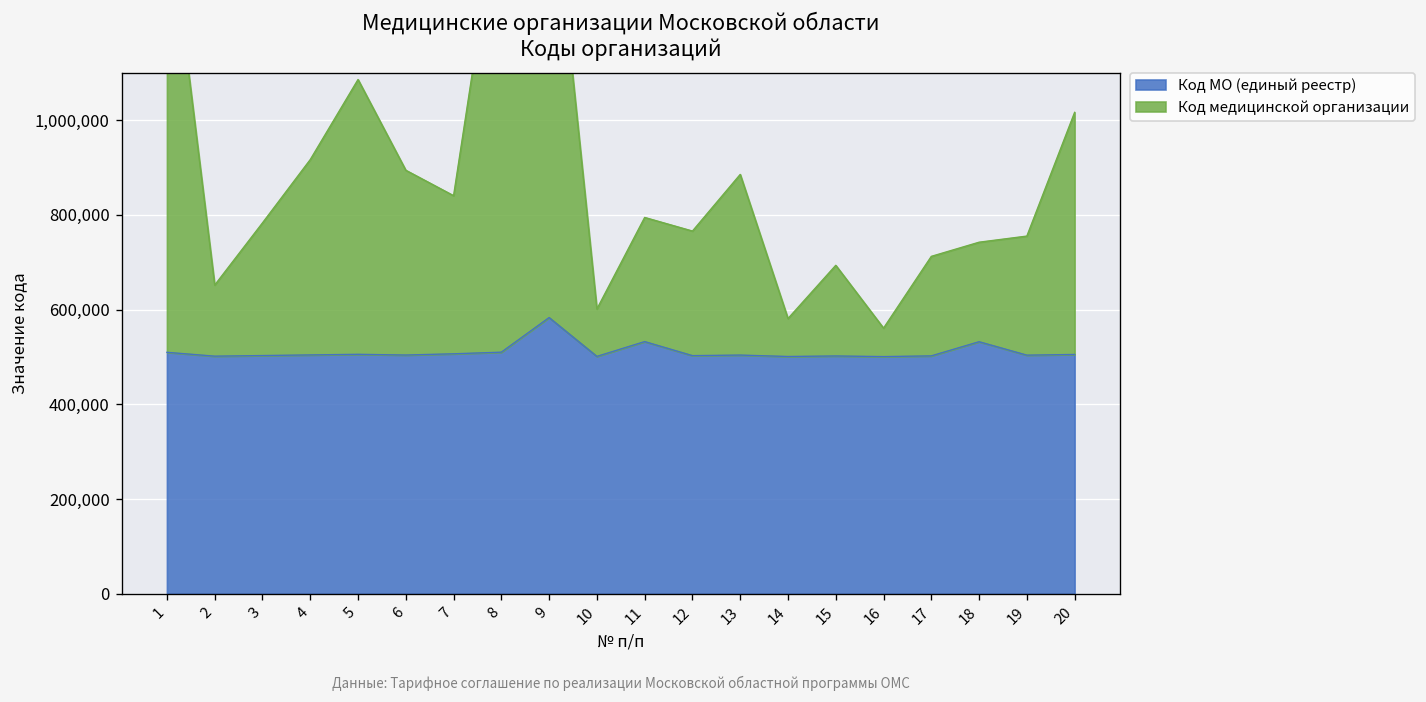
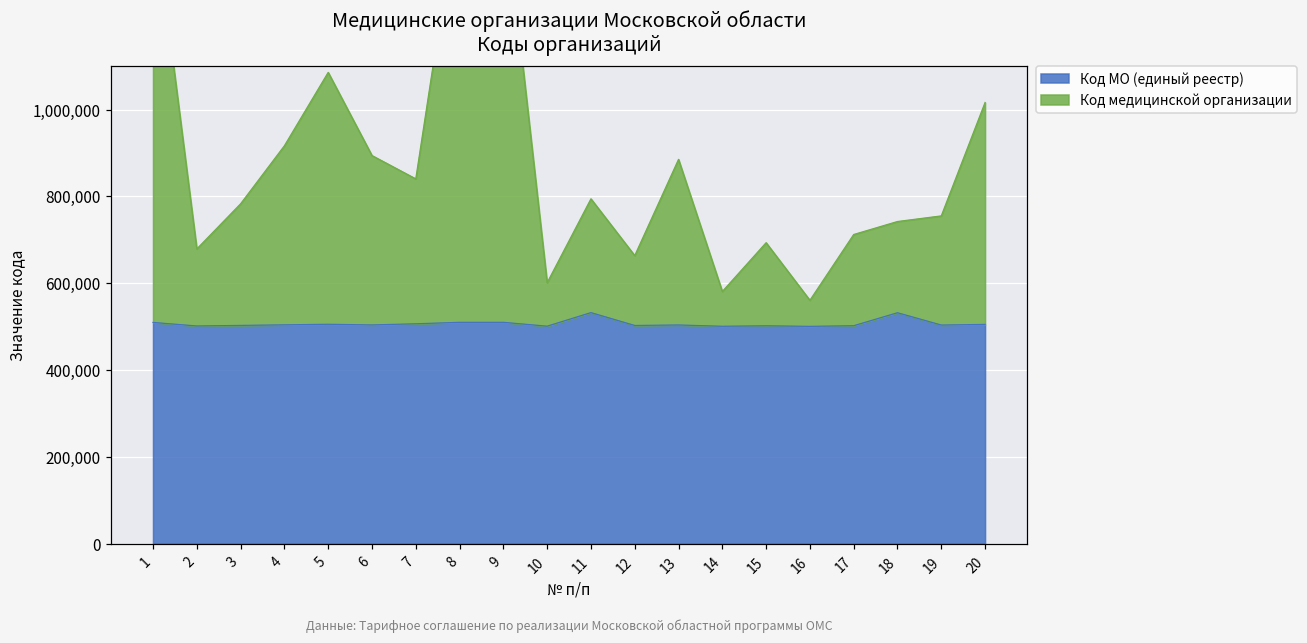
Код медицинской организации, 2: 150,000 -> 180,000
Код МО (единый реестр), 9: 580,000 -> 510,000
Код медицинской организации, 12: 260,000 -> 160,000
